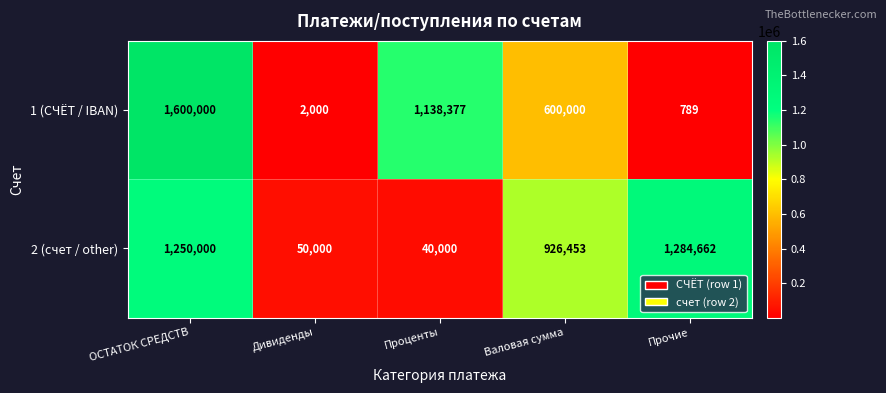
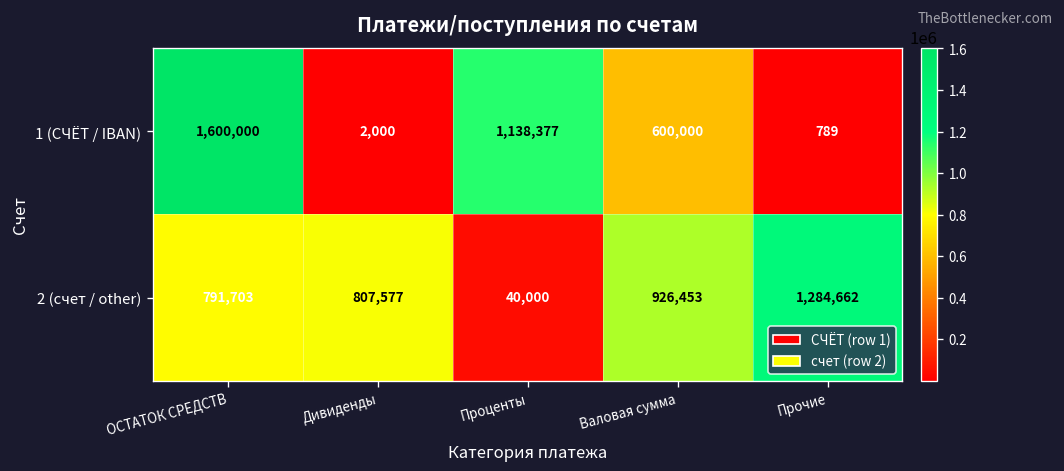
2 (счет / other), ОСТАТОК СРЕДСТВ: 1,250,000 -> 791,703
2 (счет / other), Дивиденды: 50,000 -> 807,577
